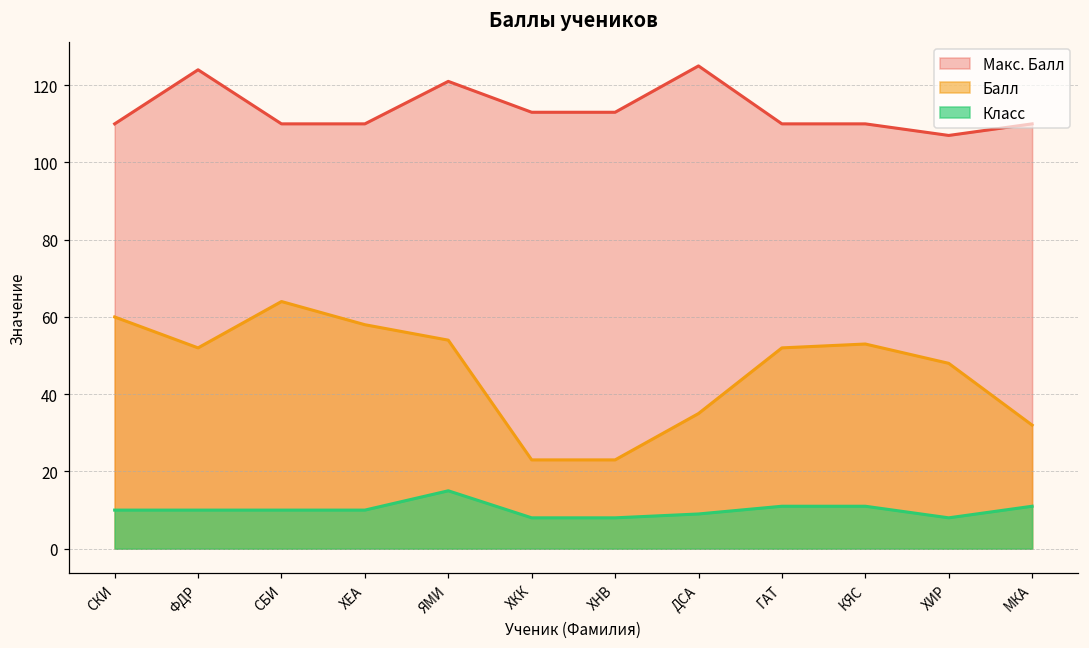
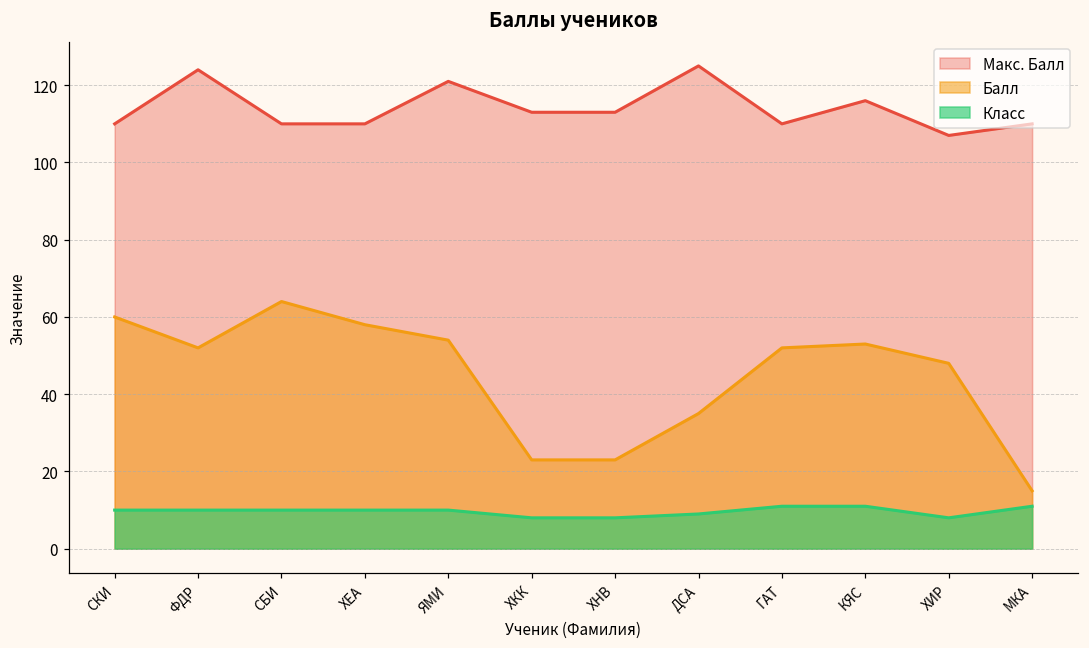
Класс, ЯМИ: 15 -> 10
Макс. Балл, КЯС: 110 -> 116
Балл, МКА: 32 -> 15
